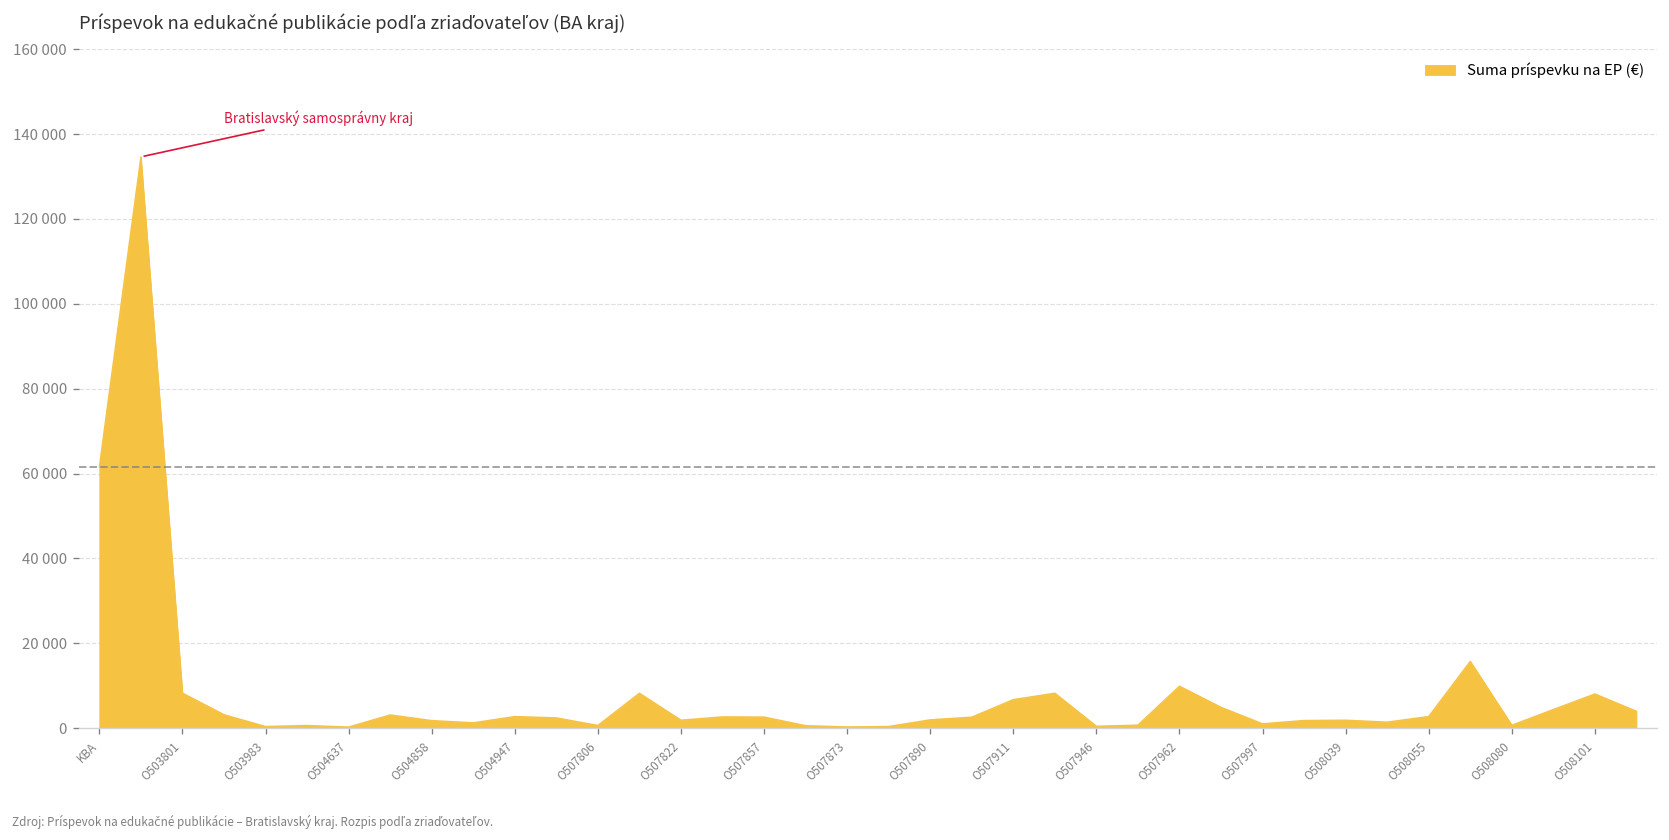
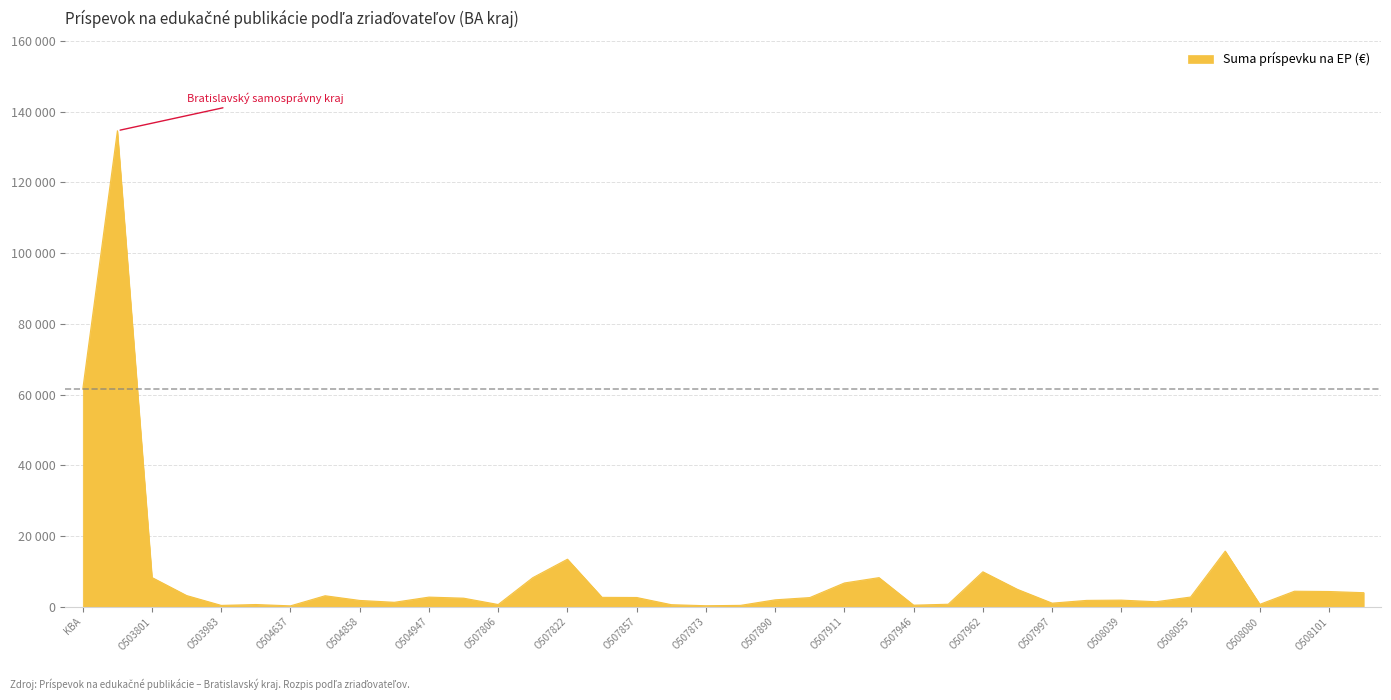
O507822: 2000 -> 13000
O508101: 8000 -> 4000
